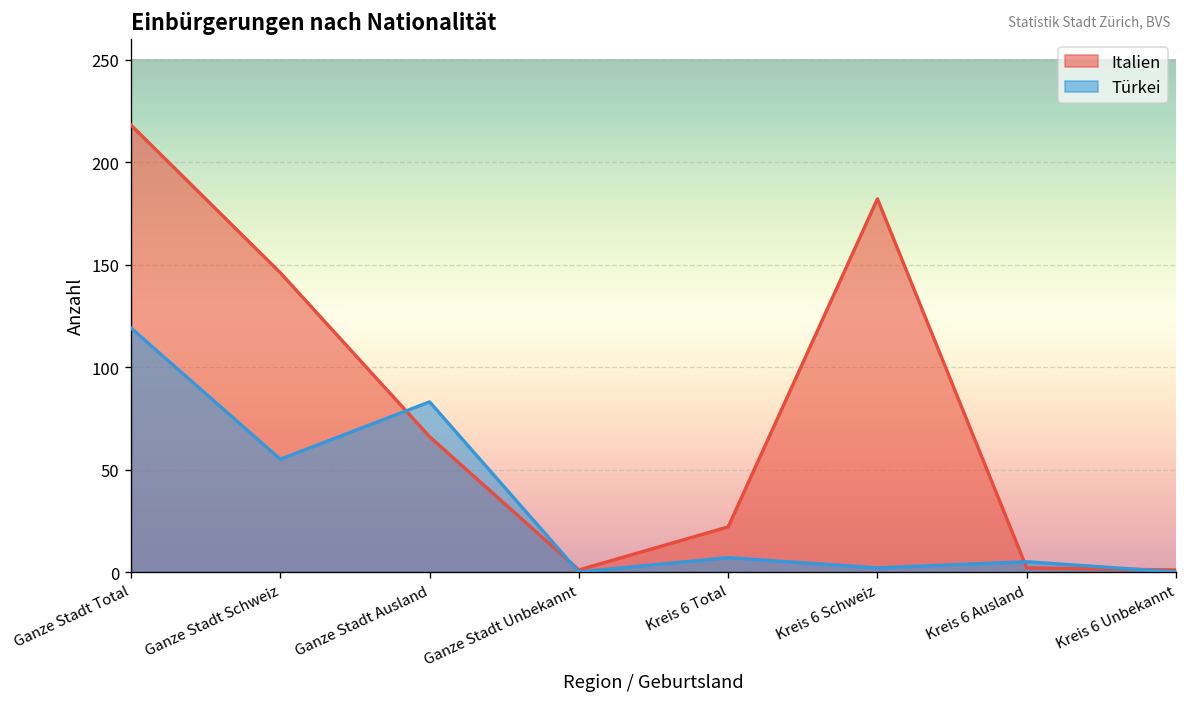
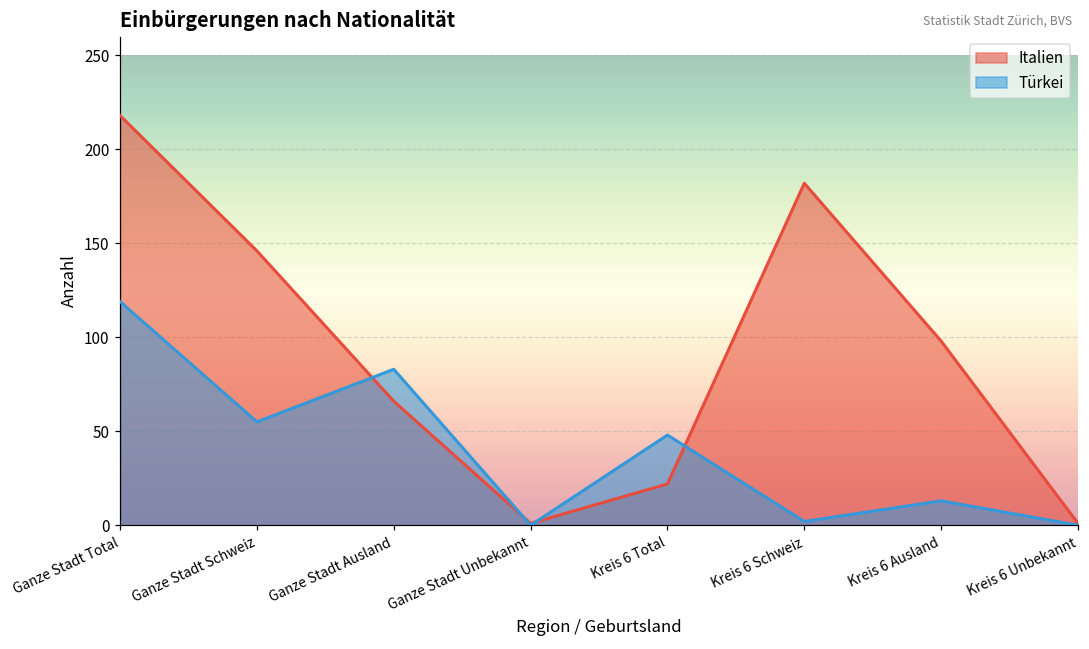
Türkei, Kreis 6 Total: 7 -> 48
Italien, Kreis 6 Ausland: 2 -> 98
Türkei, Kreis 6 Ausland: 5 -> 13
